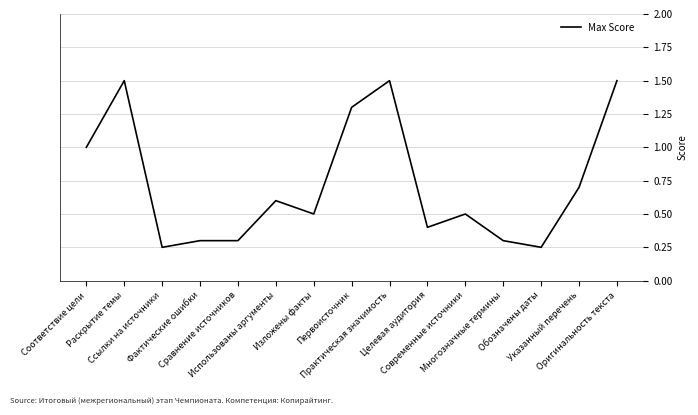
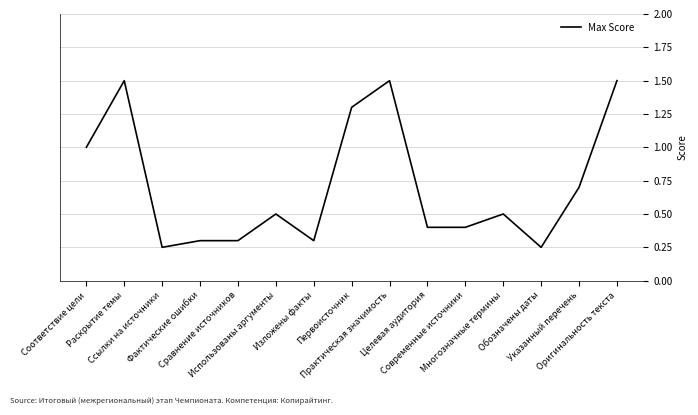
Использованы аргументы: 0.6 -> 0.5
Изложены факты: 0.5 -> 0.3
Современные источники: 0.5 -> 0.4
Многозначные термины: 0.3 -> 0.5
